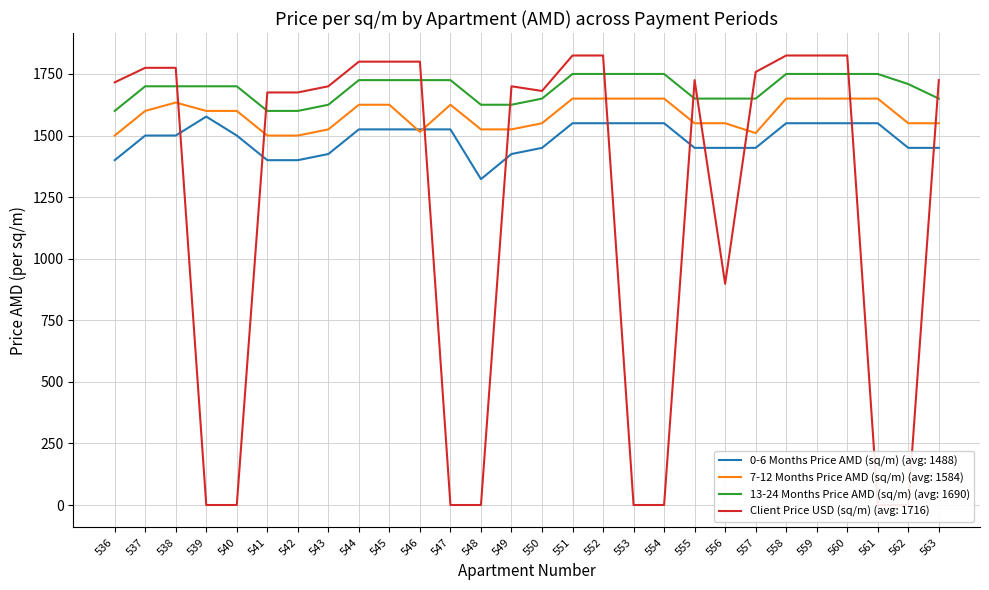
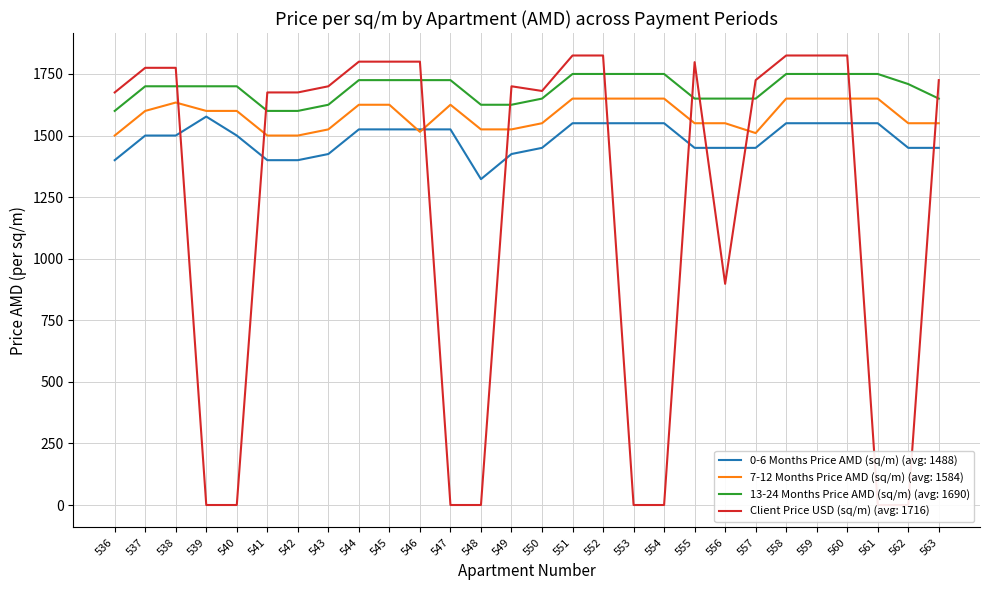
Client Price USD (sq/m) (avg: 1716), 536: 1720 -> 1680
Client Price USD (sq/m) (avg: 1716), 555: 1730 -> 1800
Client Price USD (sq/m) (avg: 1716), 557: 1760 -> 1730
